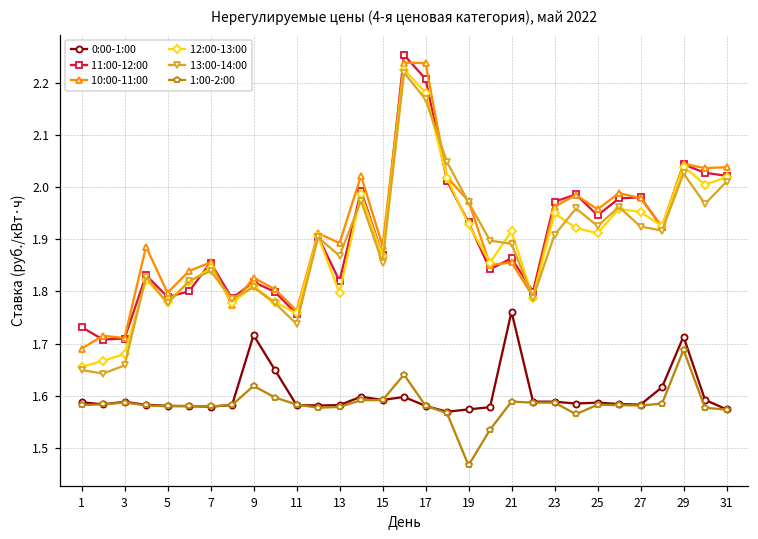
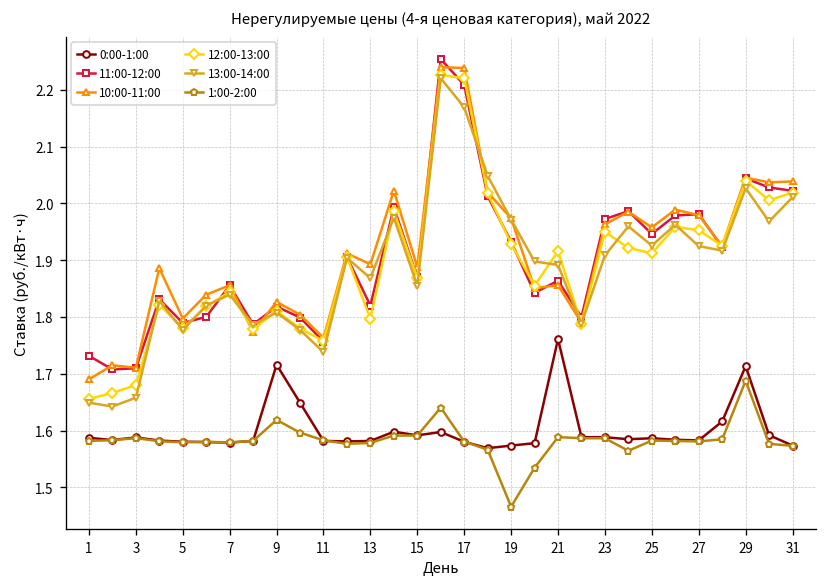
12:00-13:00, 17: 2.18 -> 2.22
